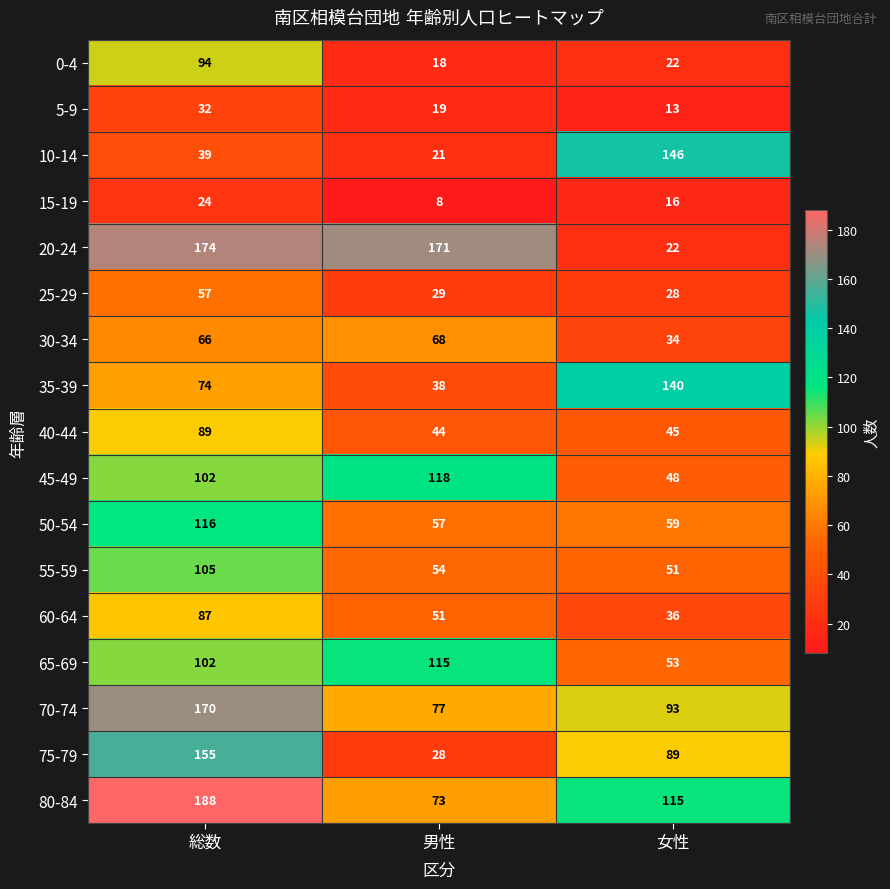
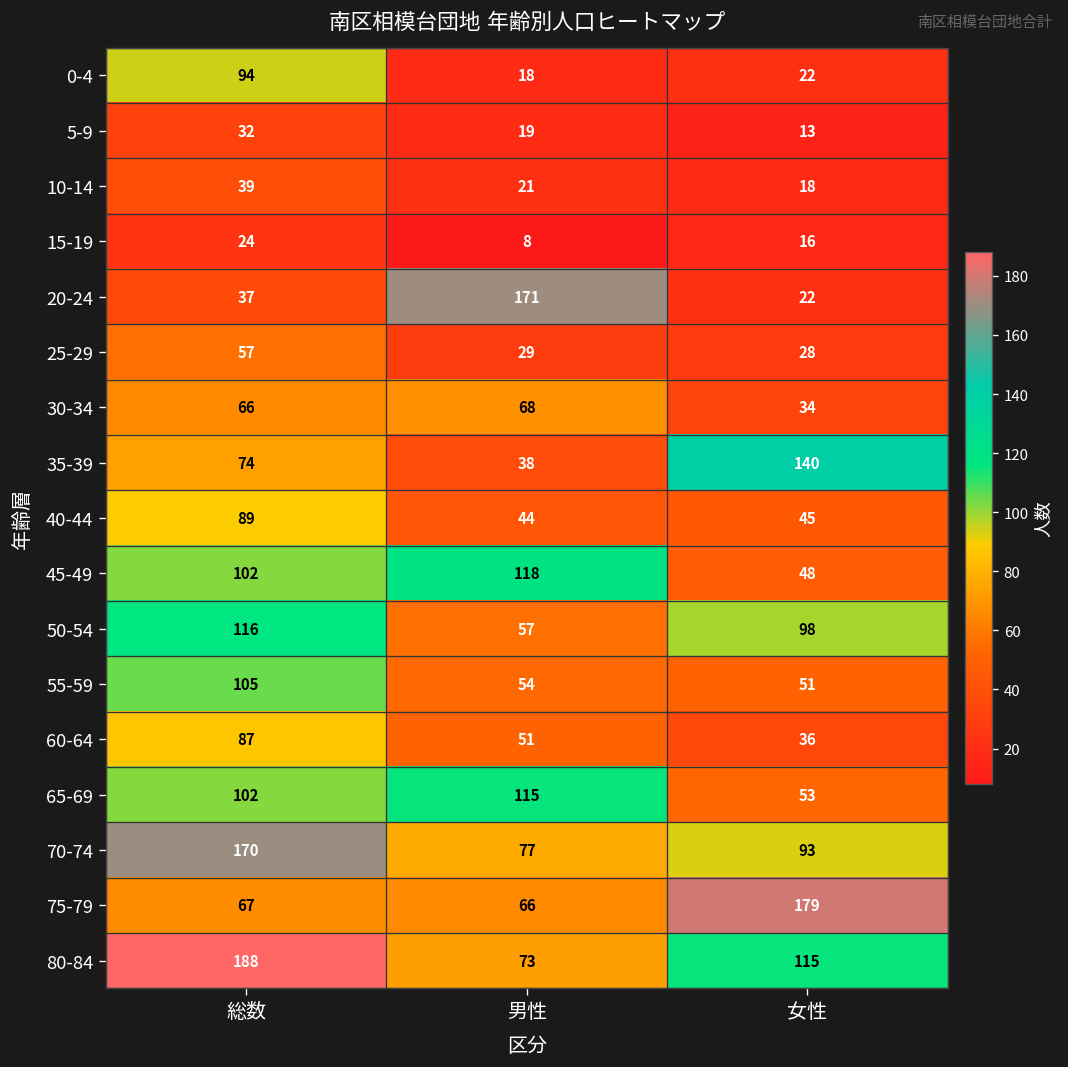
10-14, 女性: 146 -> 18
20-24, 総数: 174 -> 37
50-54, 女性: 59 -> 98
75-79, 総数: 155 -> 67
75-79, 男性: 28 -> 66
75-79, 女性: 89 -> 179
